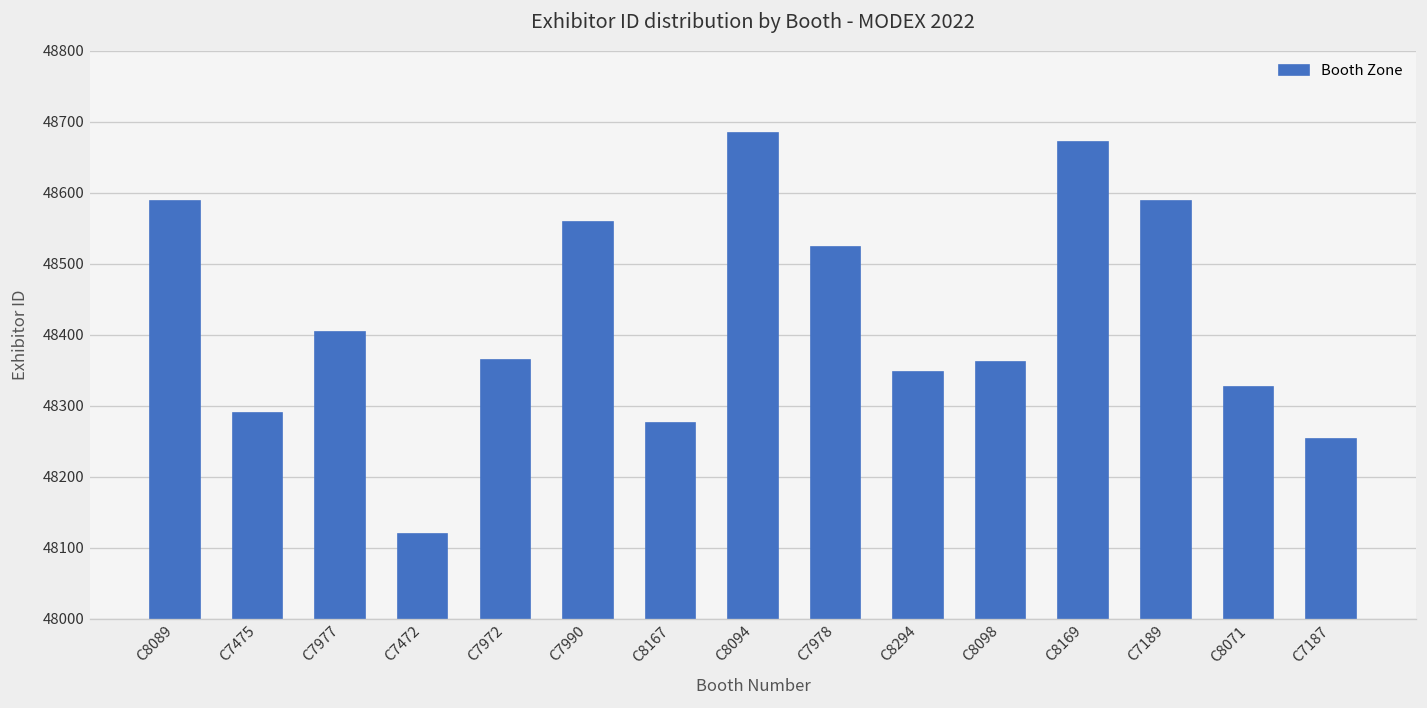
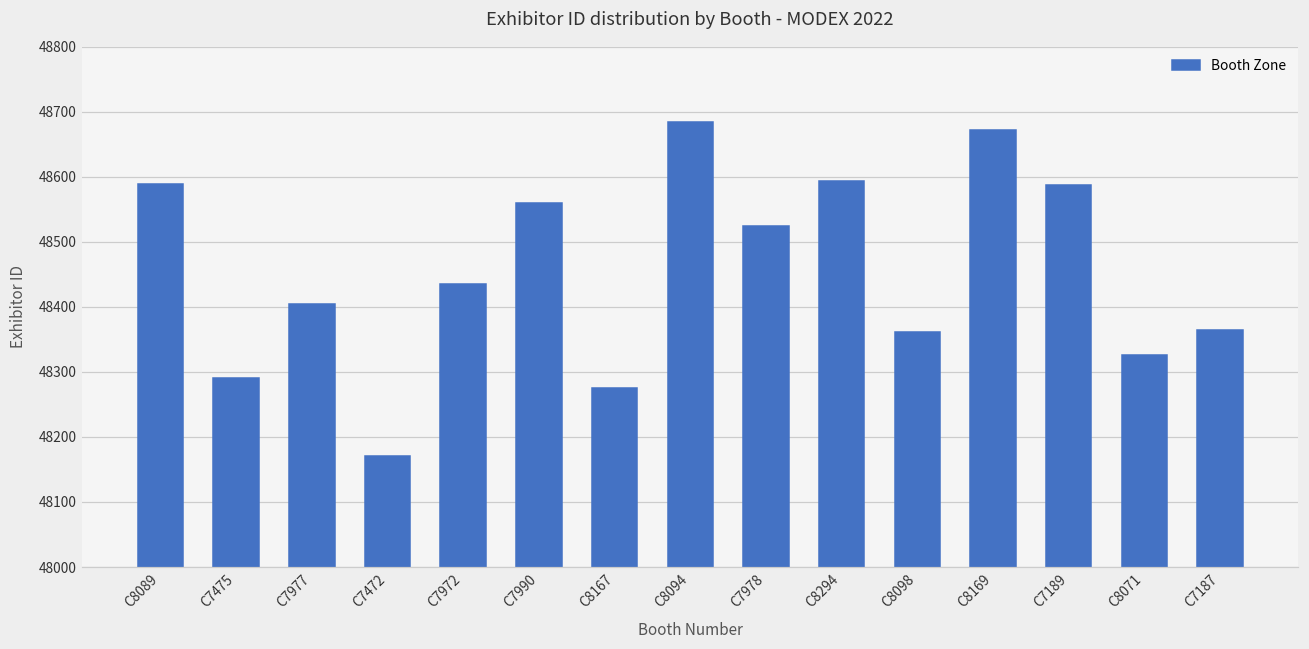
C7472: 48120 -> 48170
C7972: 48370 -> 48440
C8294: 48350 -> 48590
C7187: 48250 -> 48360
